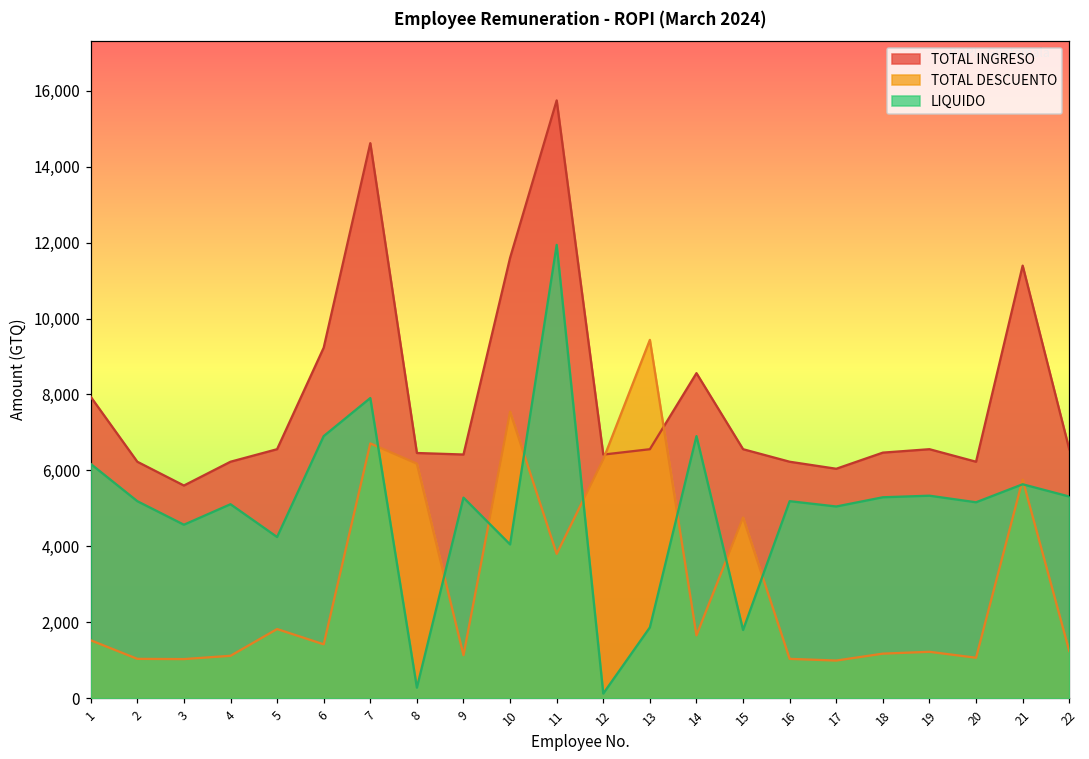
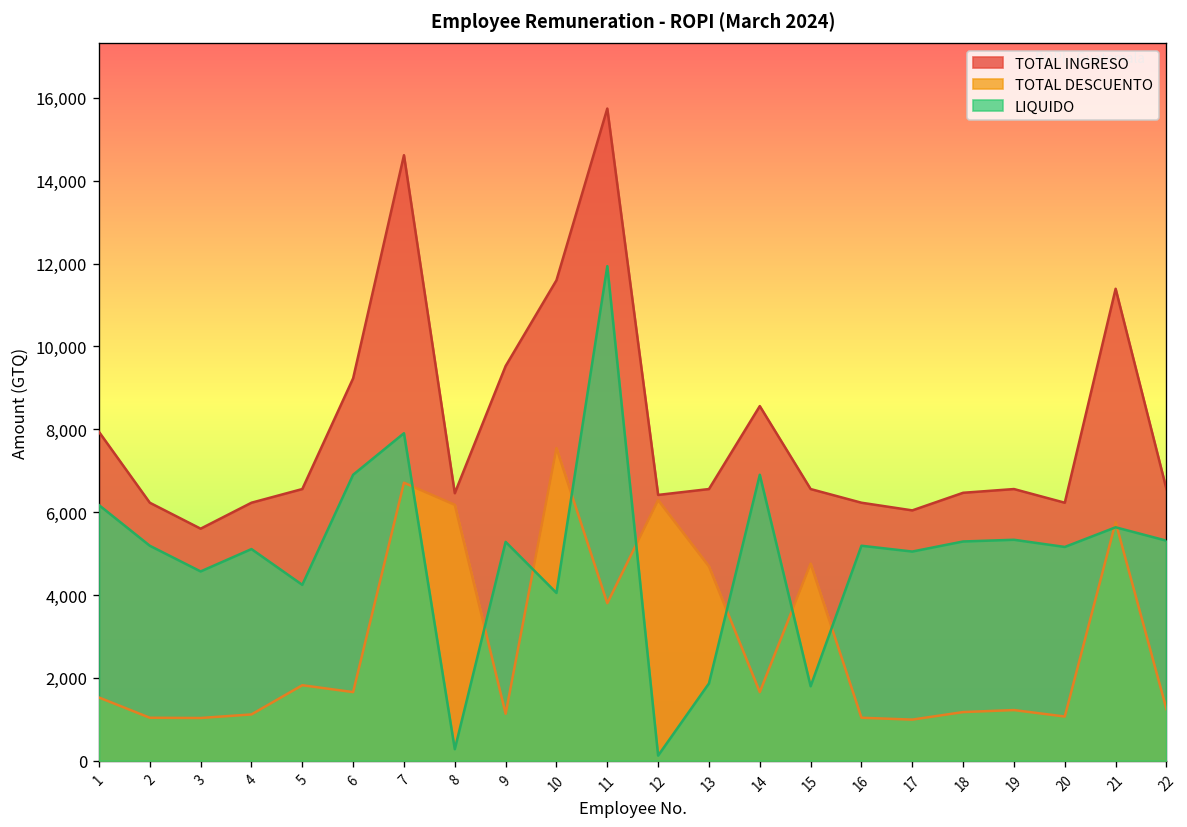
TOTAL DESCUENTO, 6: 1,400 -> 1,700
TOTAL INGRESO, 9: 6,400 -> 9,500
TOTAL DESCUENTO, 13: 9,400 -> 4,700
